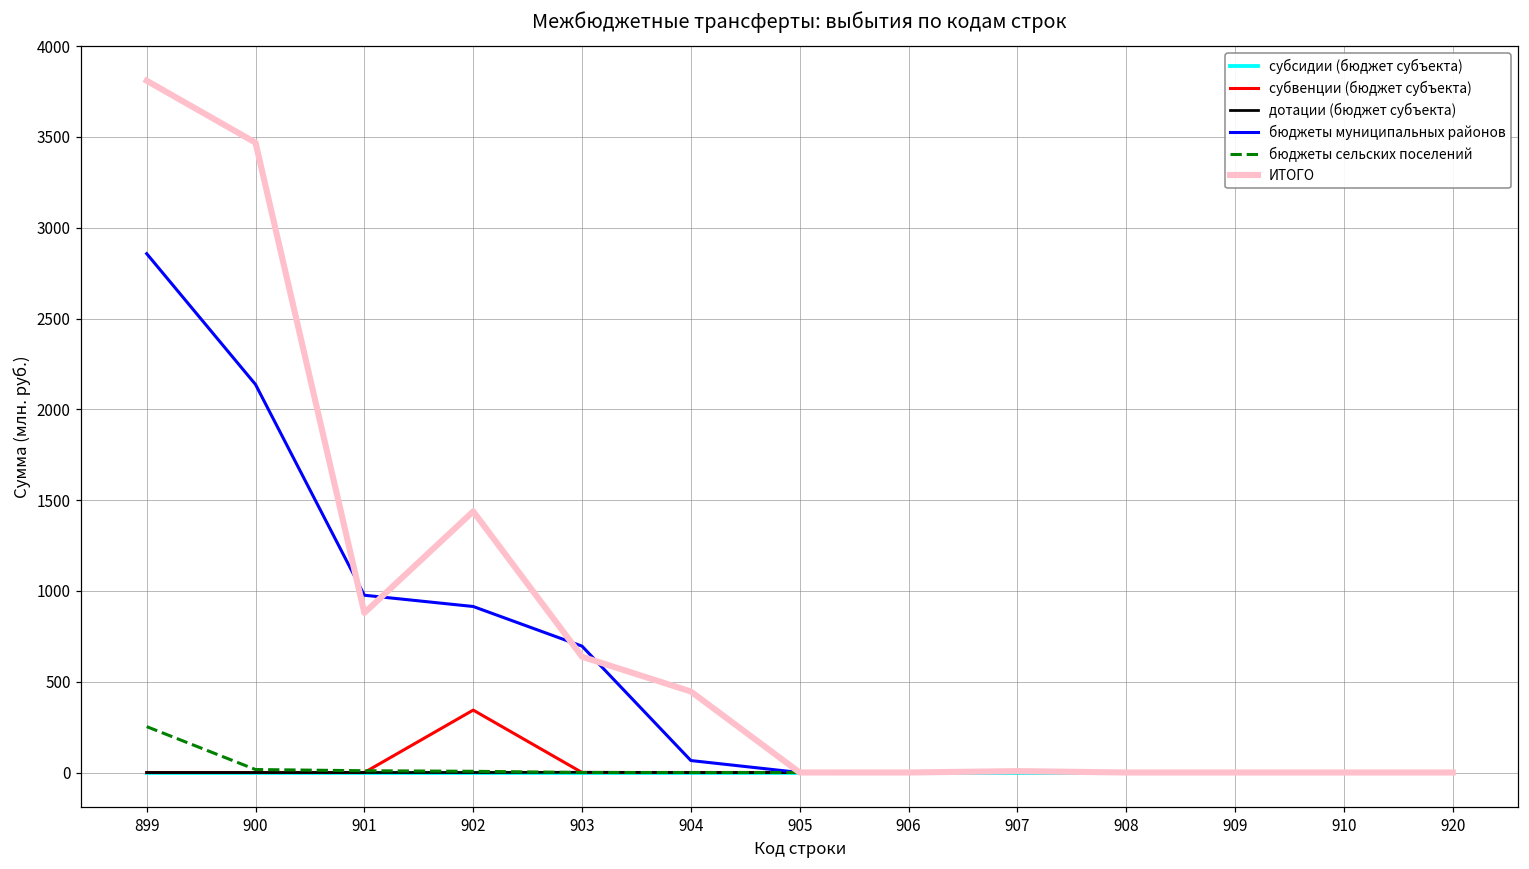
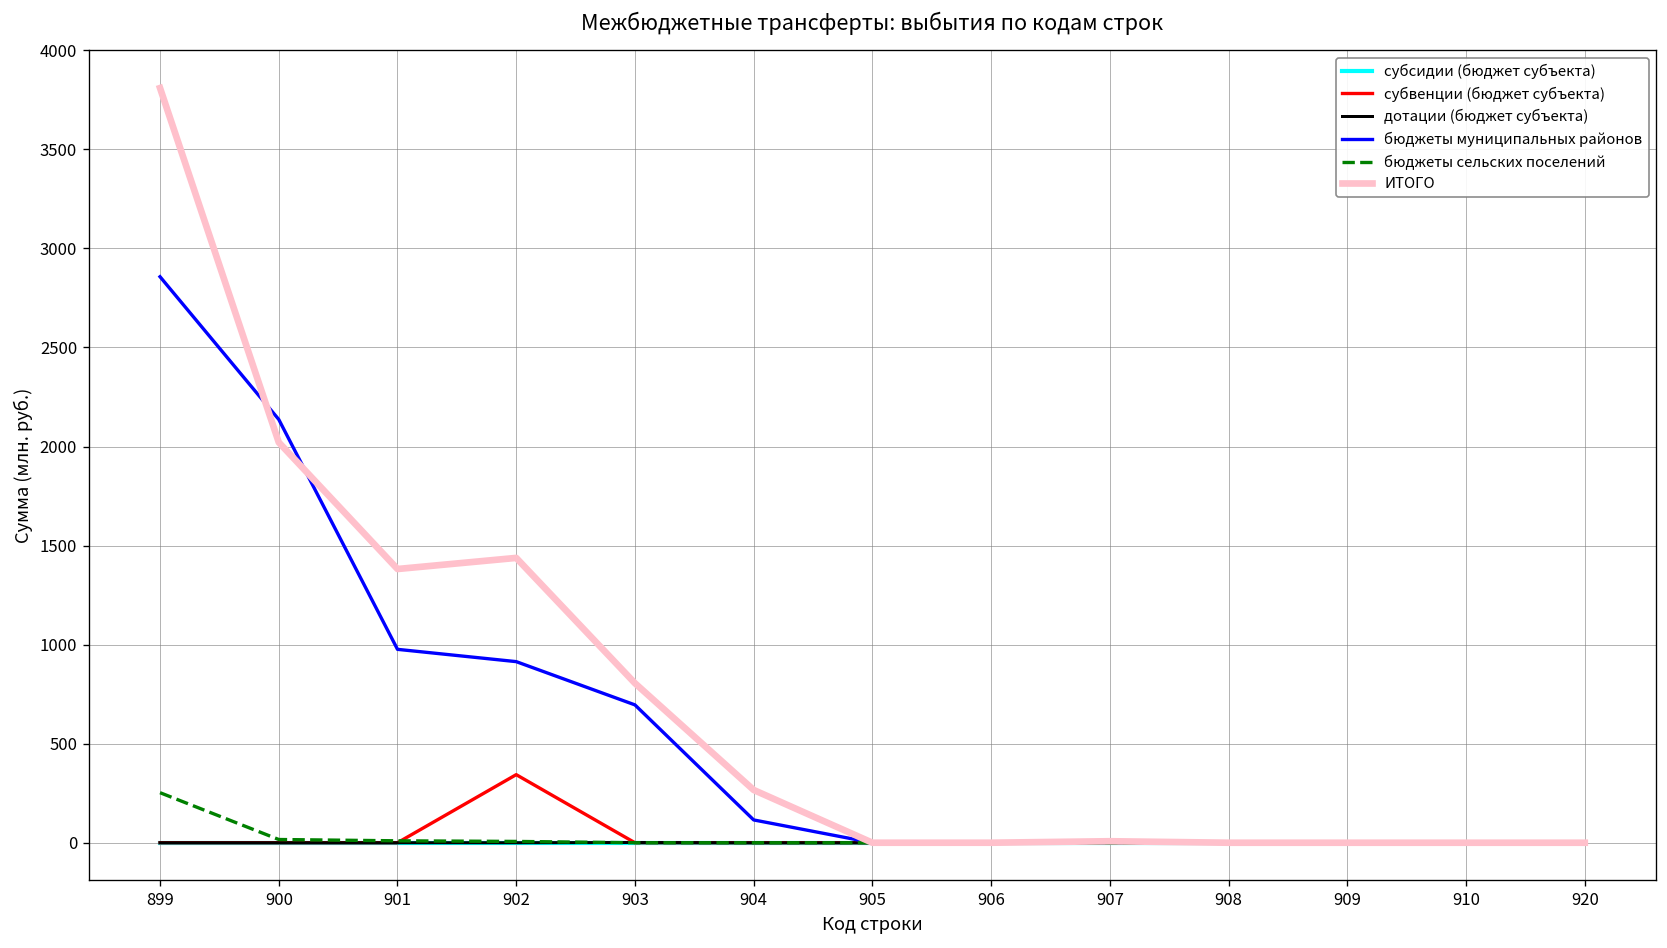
ИТОГО, 900: 3470 -> 2020
ИТОГО, 901: 880 -> 1380
ИТОГО, 903: 640 -> 810
бюджеты муниципальных районов, 904: 70 -> 120
ИТОГО, 904: 450 -> 270
